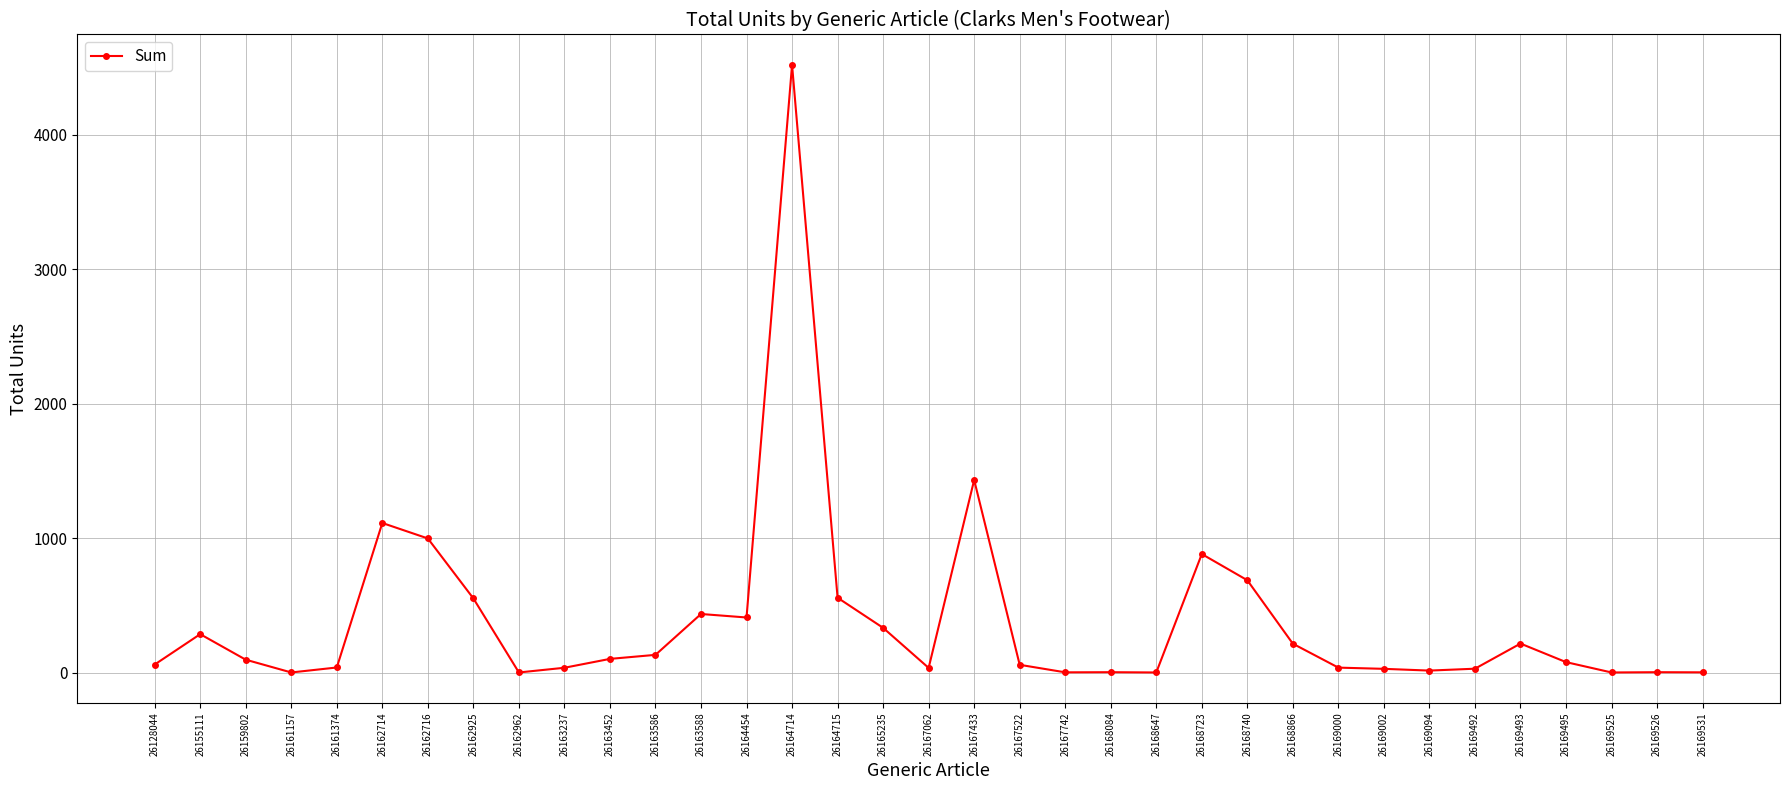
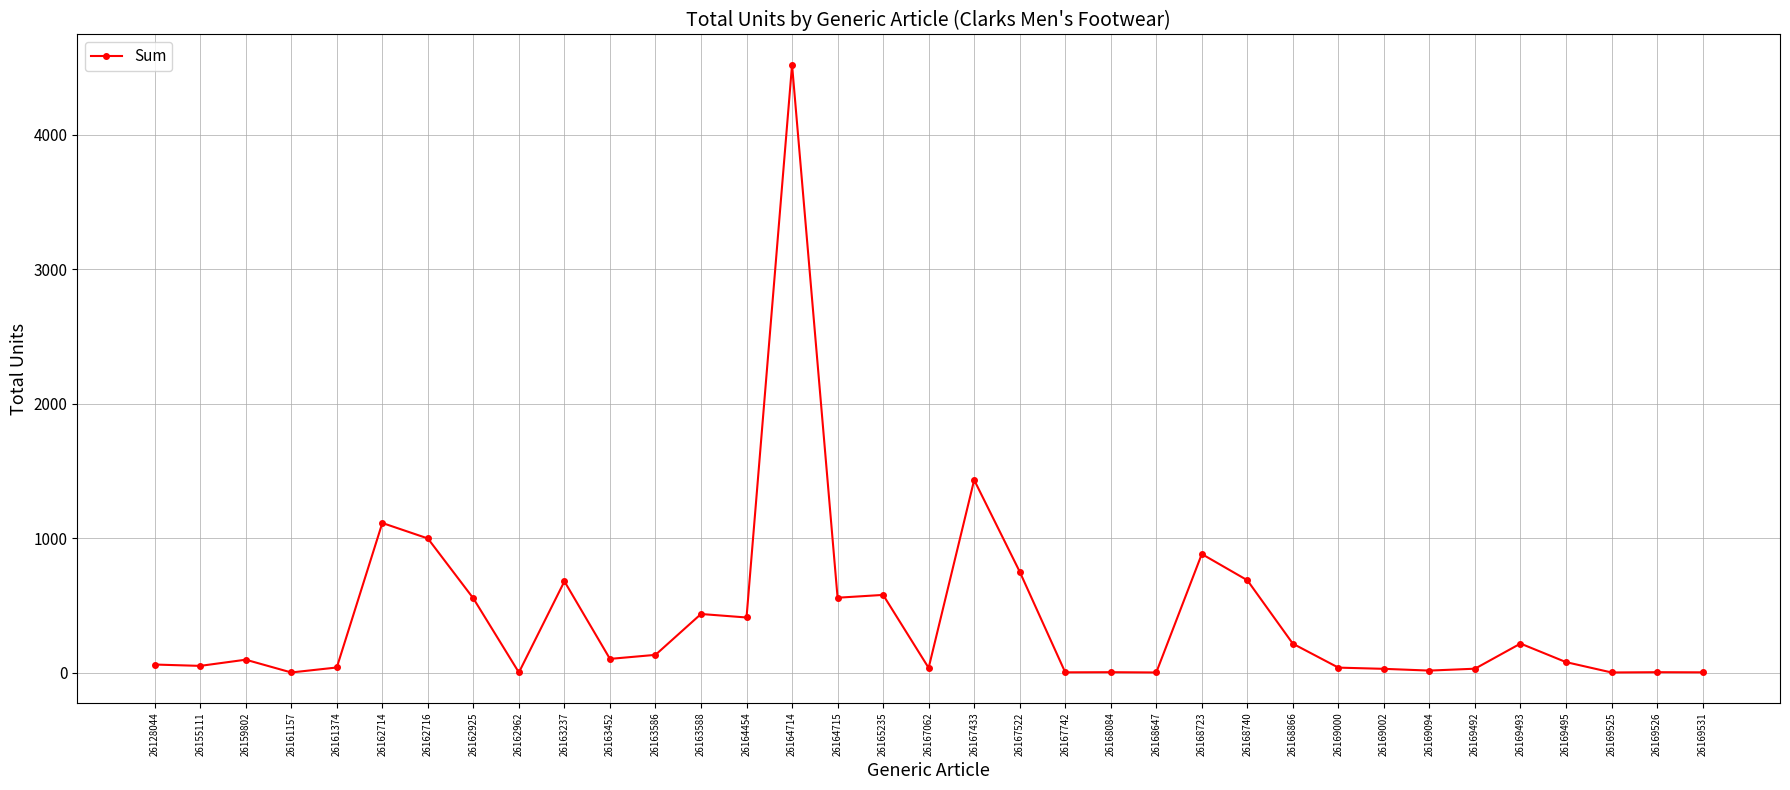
26155111: 290 -> 50
26163237: 40 -> 680
26165235: 330 -> 580
26167522: 60 -> 750
